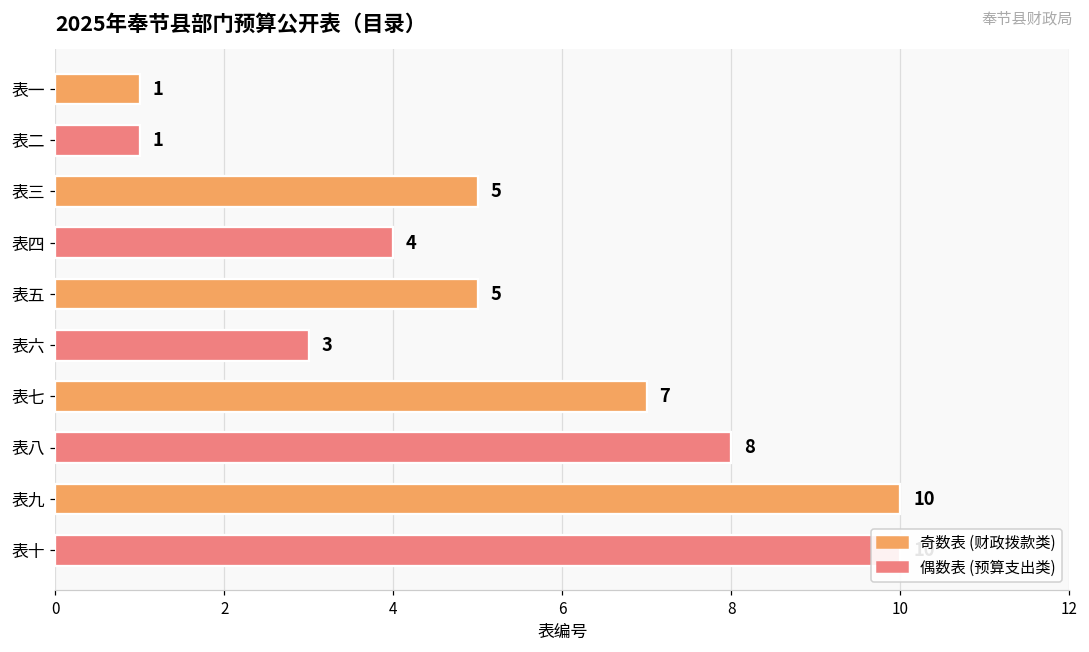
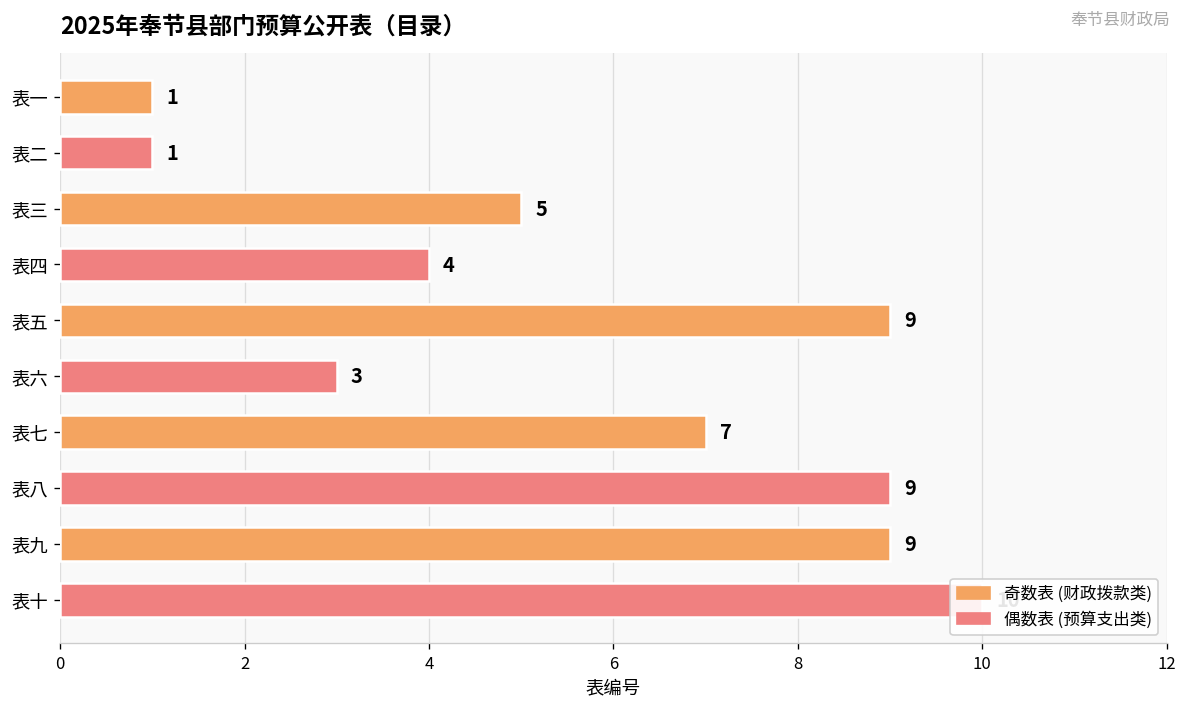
表五: 5 -> 9
表八: 8 -> 9
表九: 10 -> 9
